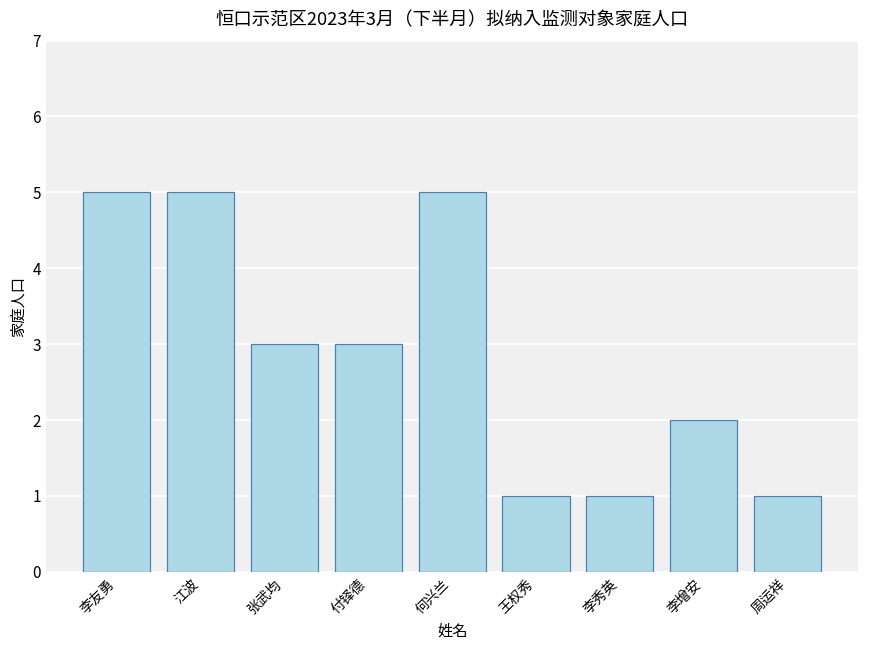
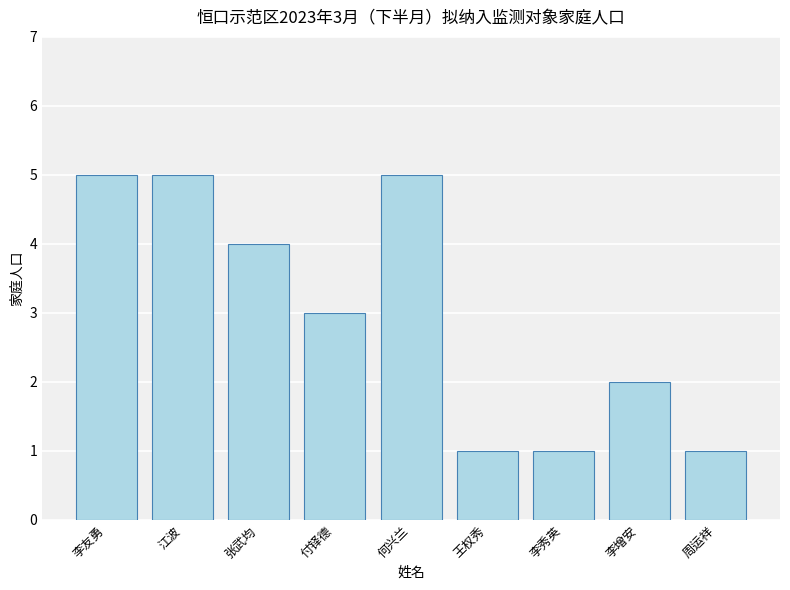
张武均: 3 -> 4
